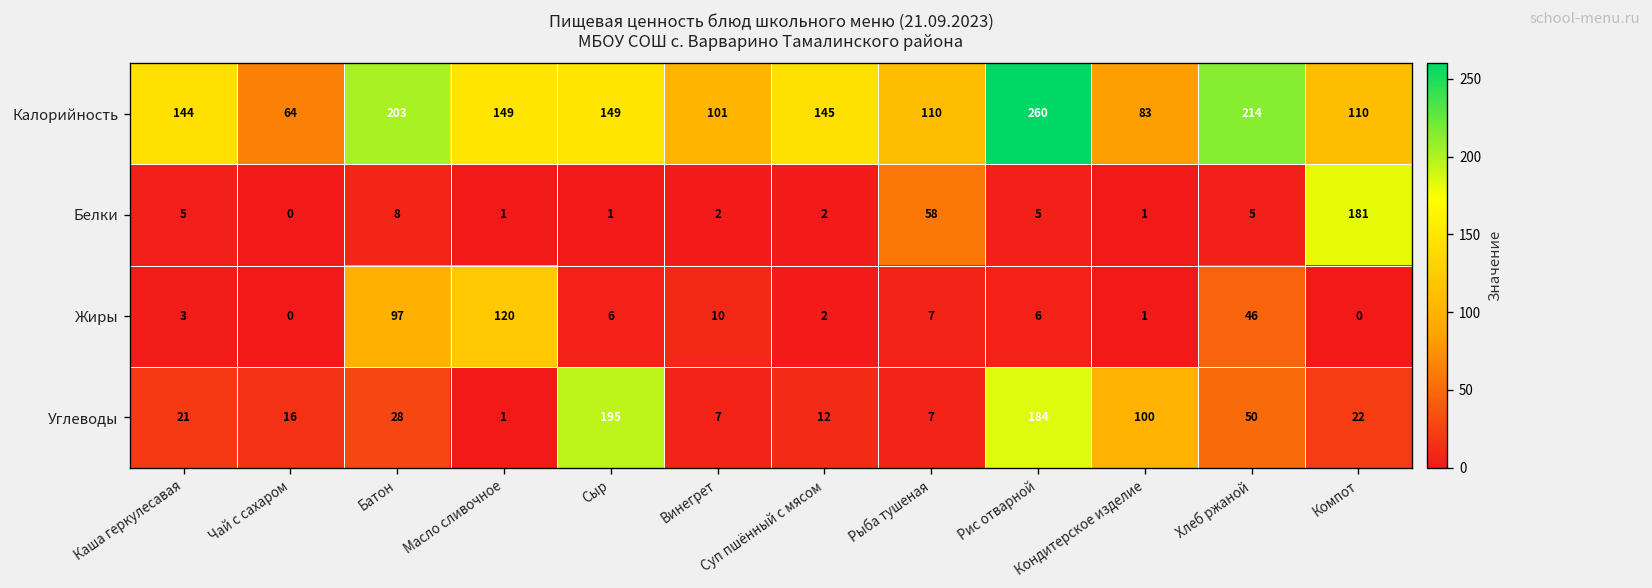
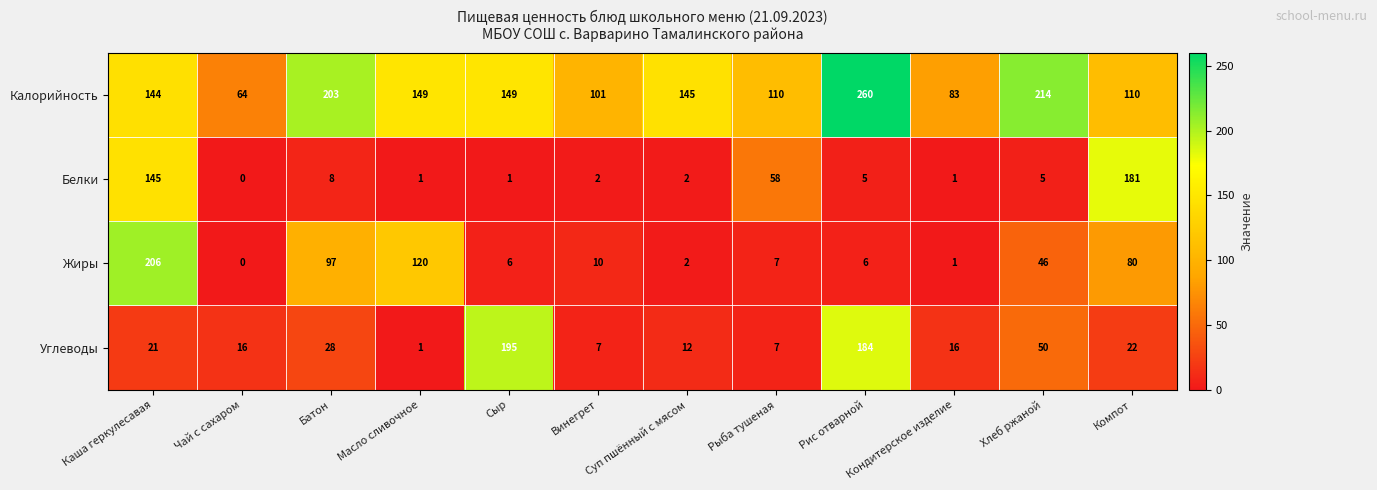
Белки, Каша геркулесавая: 5 -> 145
Жиры, Каша геркулесавая: 3 -> 206
Жиры, Компот: 0 -> 80
Углеводы, Кондитерское изделие: 100 -> 16
